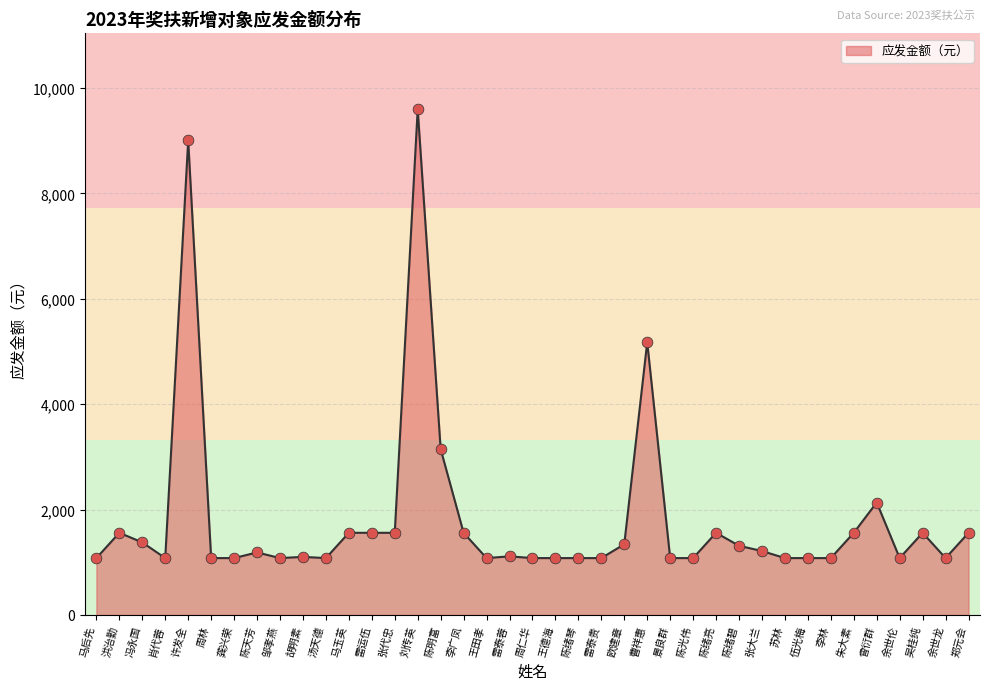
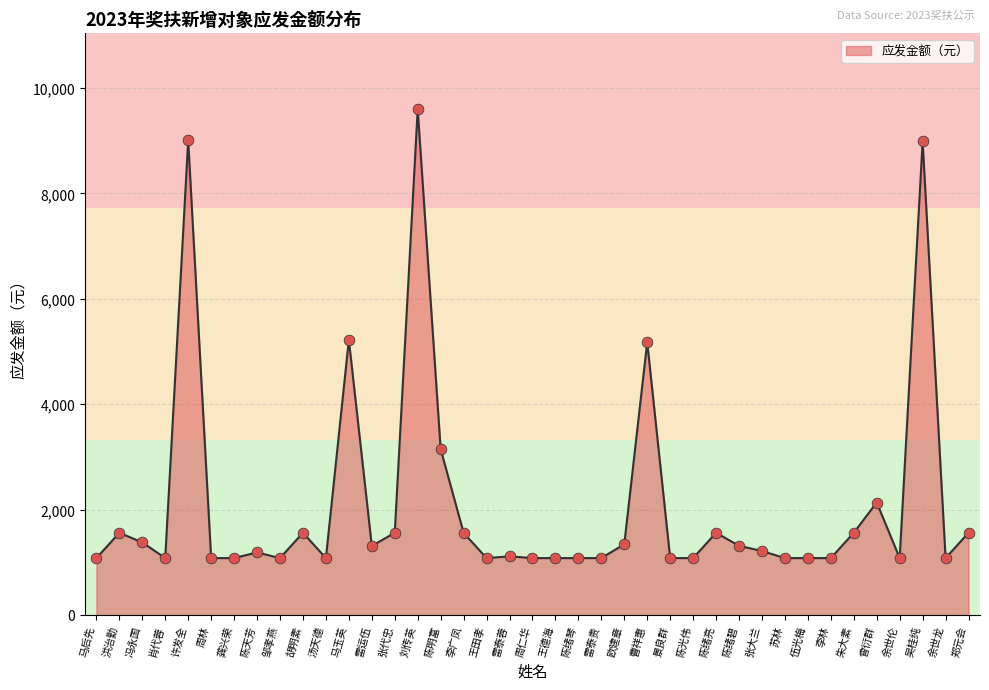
胡明素: 1,100 -> 1,600
马玉英: 1,600 -> 5,200
雷运伍: 1,600 -> 1,300
吴桂纯: 1,600 -> 9,000
